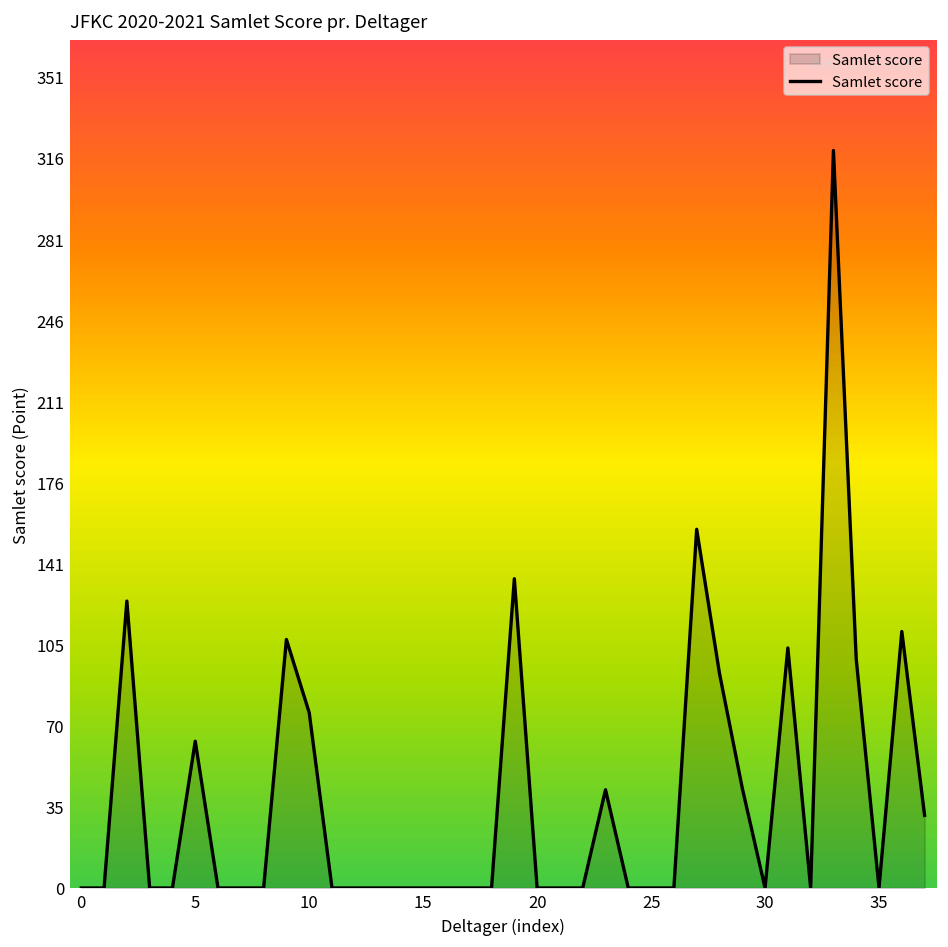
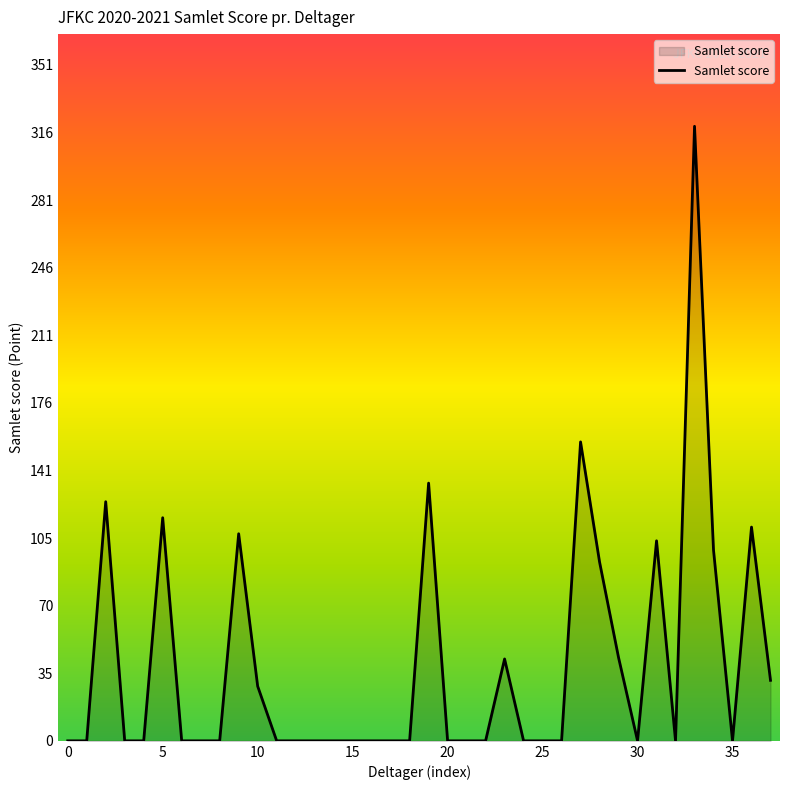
5: 64 -> 116
10: 76 -> 28
